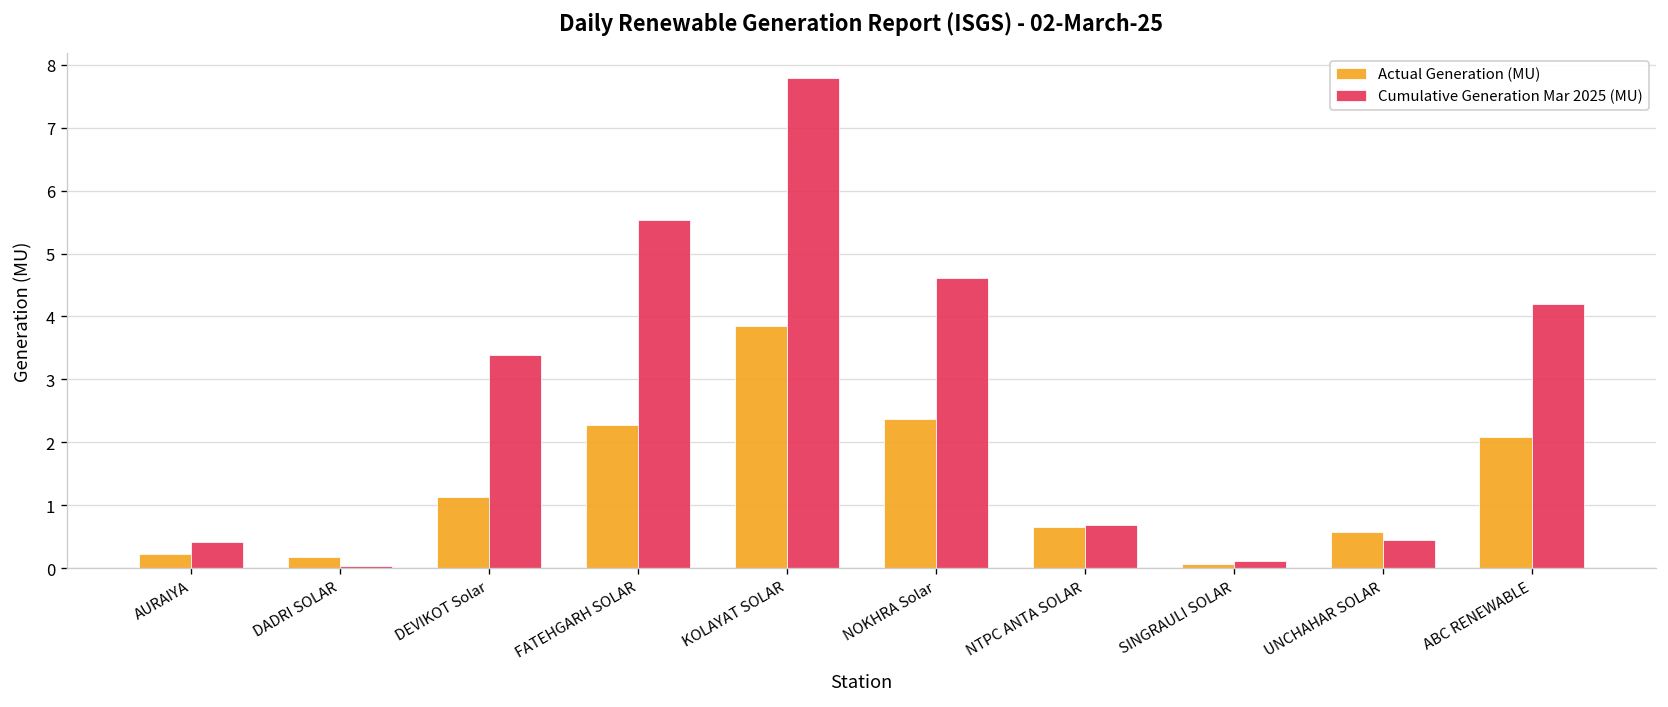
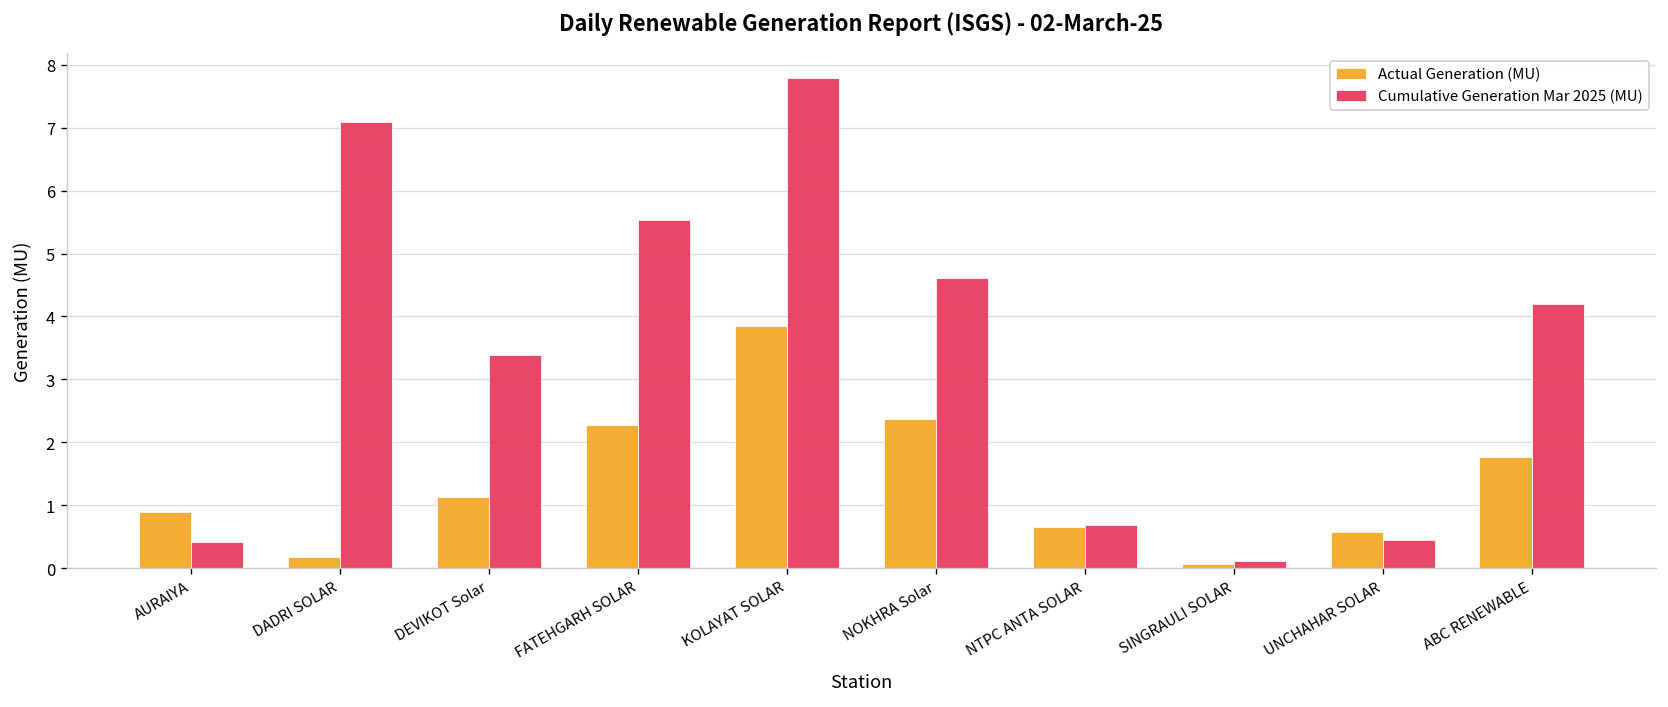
Actual Generation (MU), AURAIYA: 0.2 -> 0.9
Cumulative Generation Mar 2025 (MU), DADRI SOLAR: 0.0 -> 7.1
Actual Generation (MU), ABC RENEWABLE: 2.1 -> 1.8
